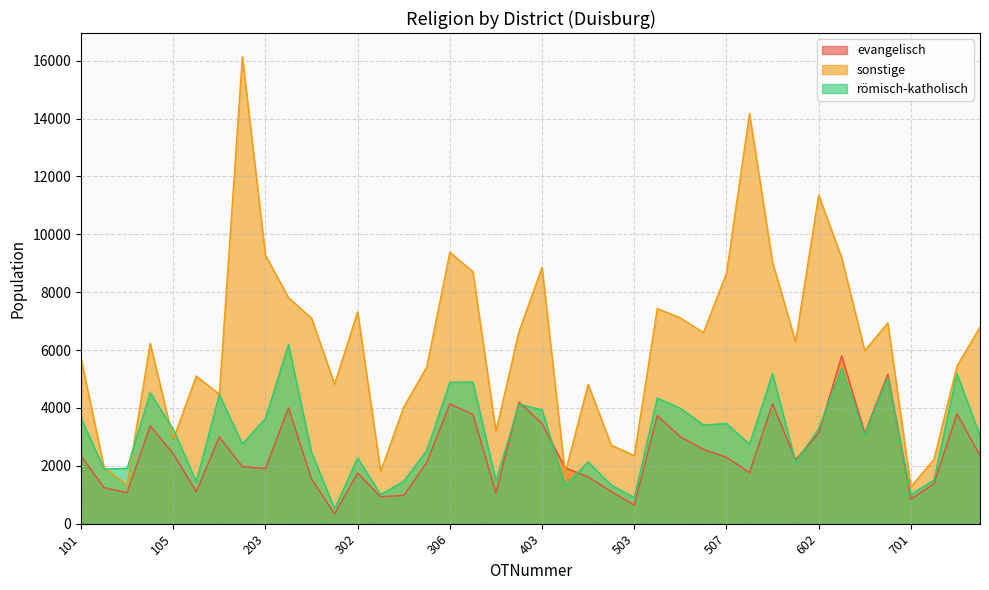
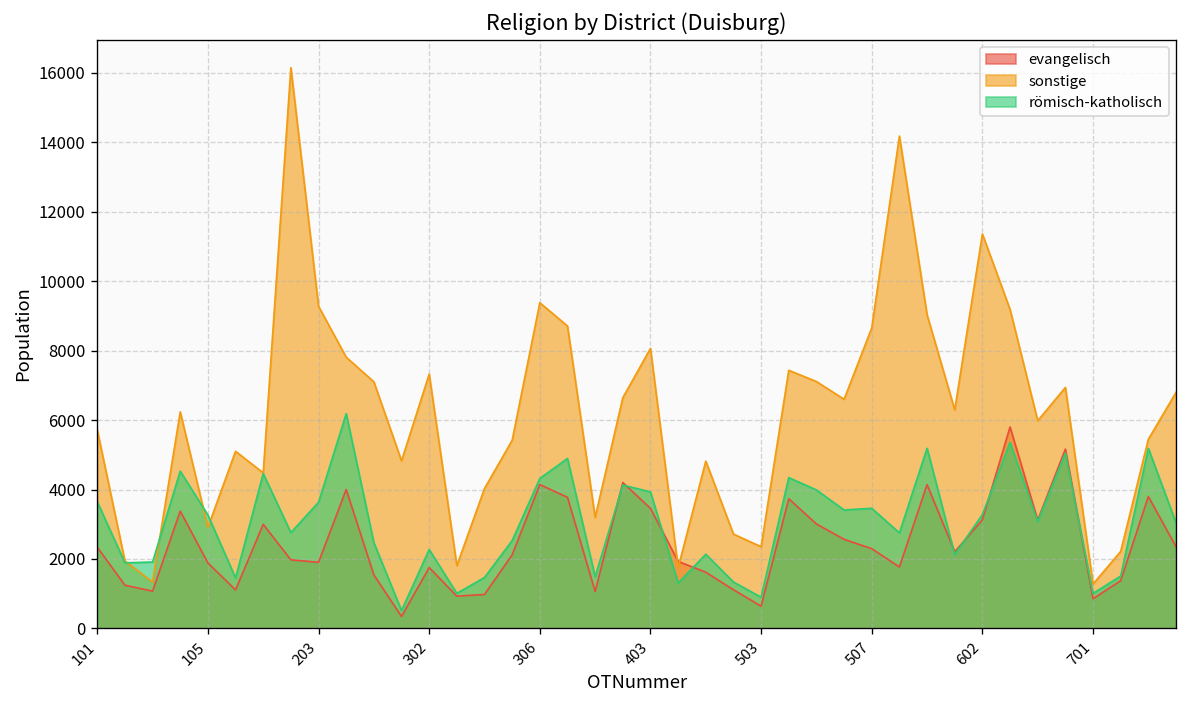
evangelisch, 105: 2400 -> 1900
römisch-katholisch, 306: 4900 -> 4300
sonstige, 403: 8900 -> 8100
